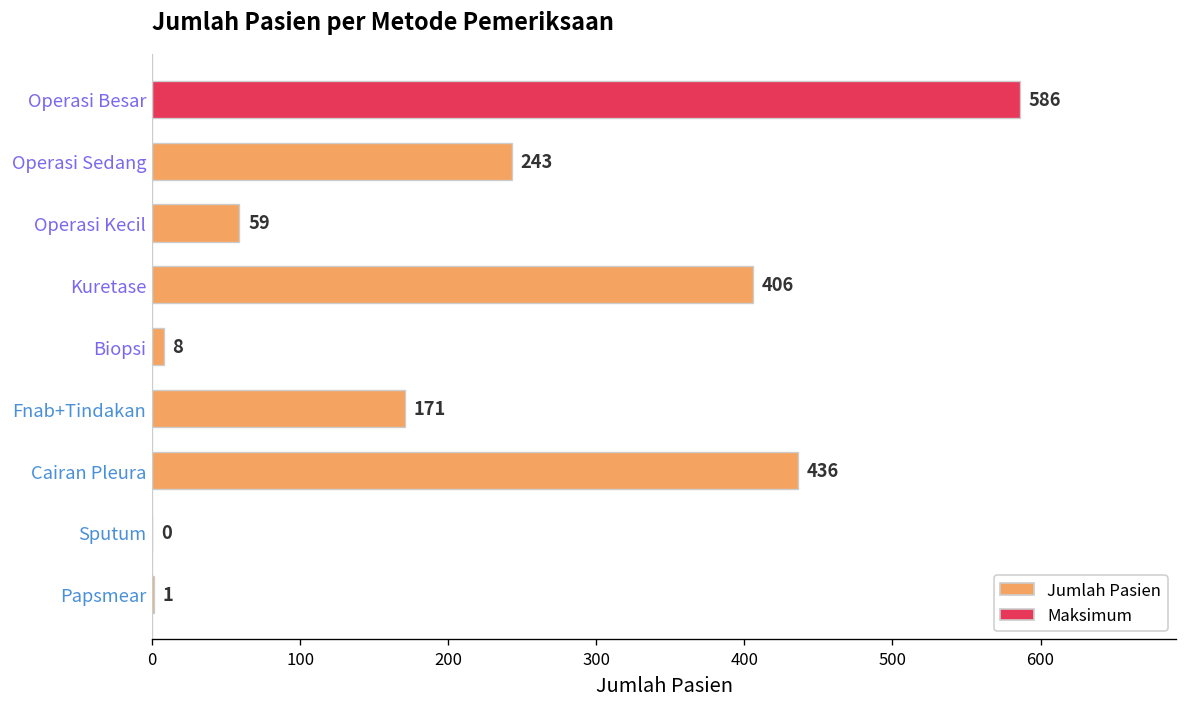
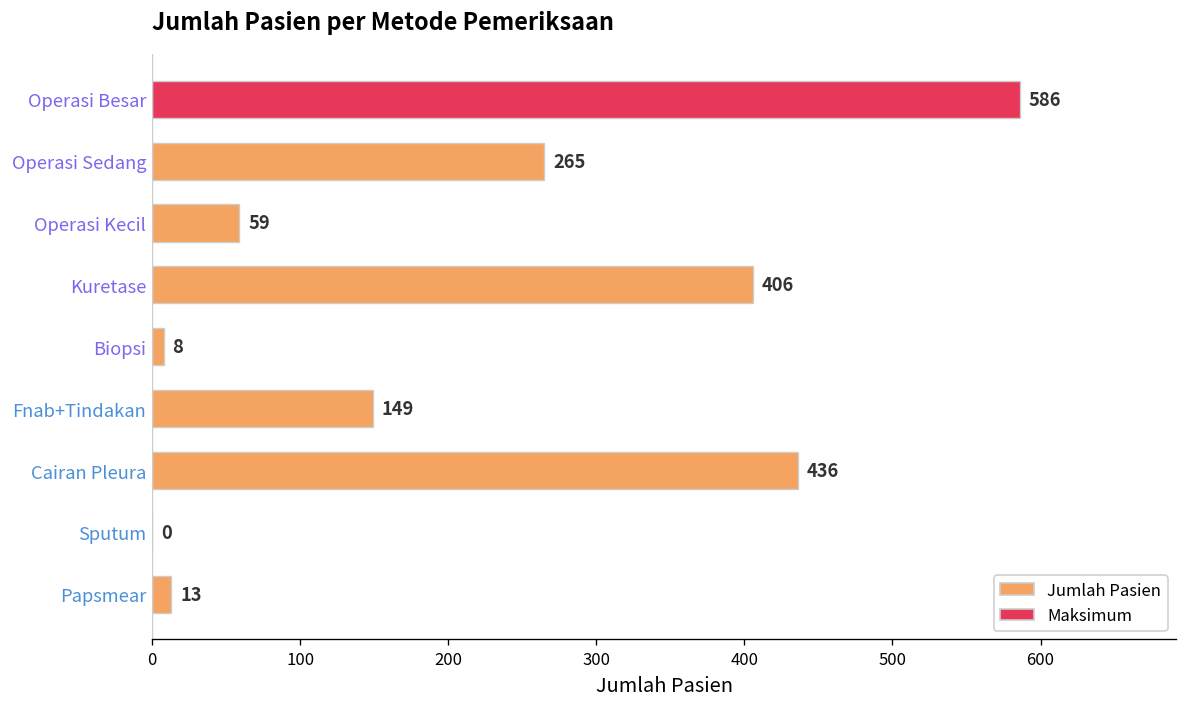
Operasi Sedang: 243 -> 265
Fnab+Tindakan: 171 -> 149
Papsmear: 1 -> 13
